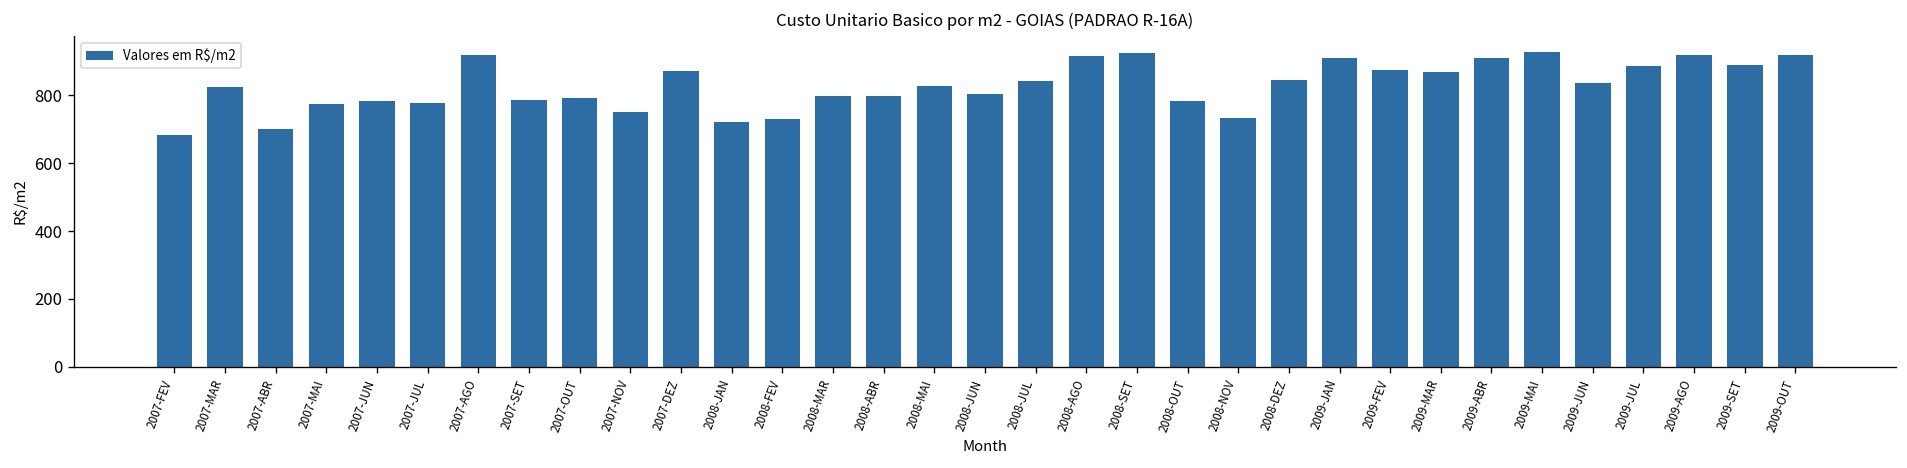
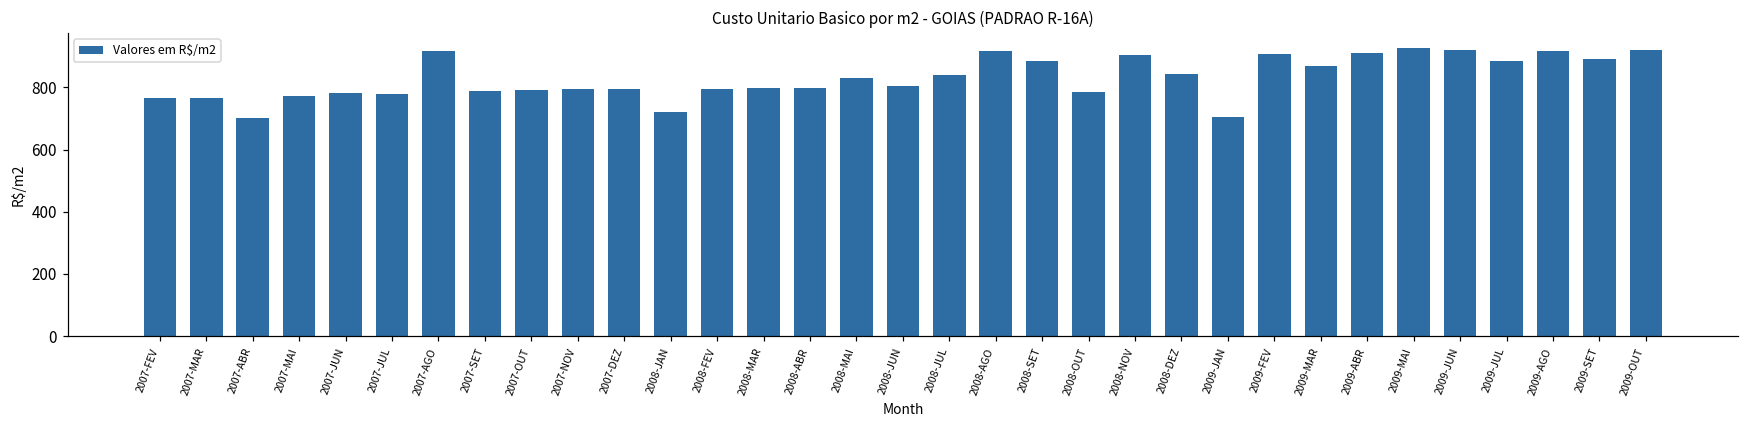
2007-FEV: 680 -> 770
2007-MAR: 820 -> 770
2007-NOV: 750 -> 790
2007-DEZ: 870 -> 800
2008-FEV: 730 -> 800
2008-SET: 920 -> 880
2008-NOV: 730 -> 900
2009-JAN: 910 -> 710
2009-FEV: 870 -> 910
2009-JUN: 840 -> 920
